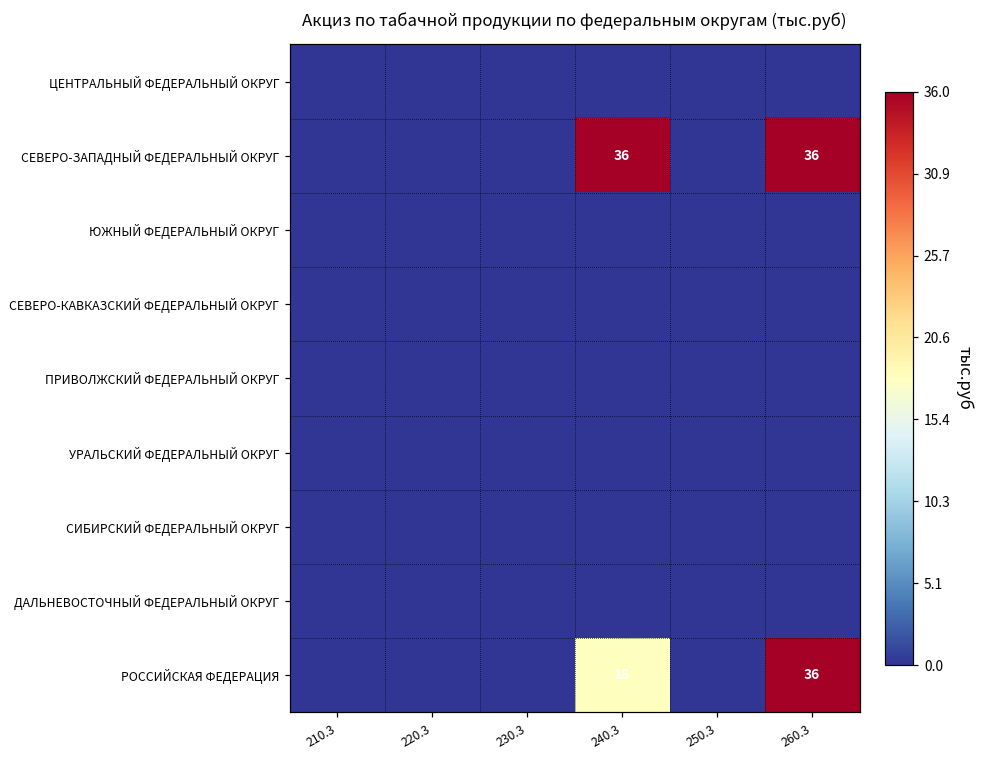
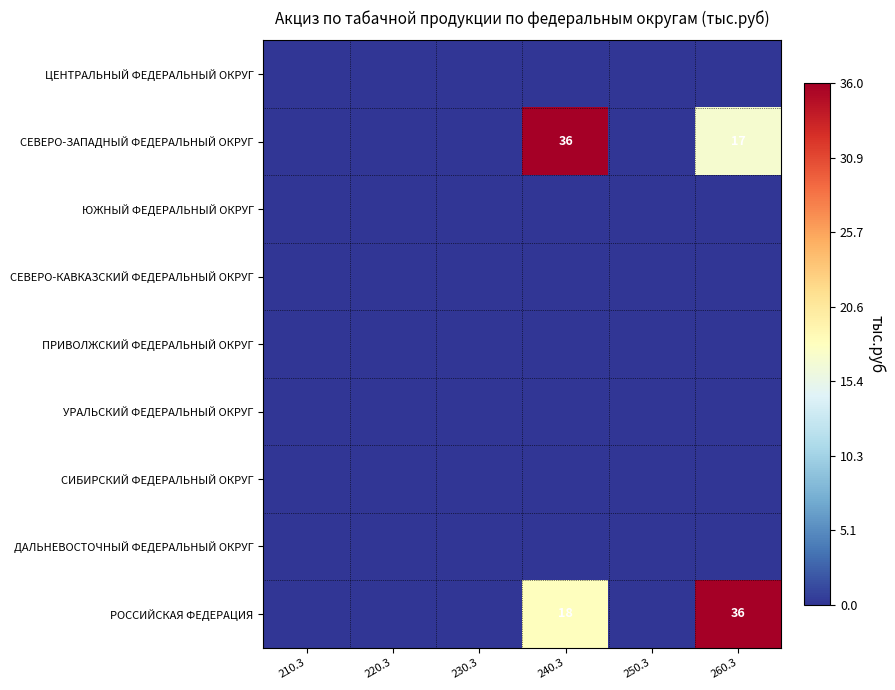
СЕВЕРО-ЗАПАДНЫЙ ФЕДЕРАЛЬНЫЙ ОКРУГ, 260.3: 36 -> 17
